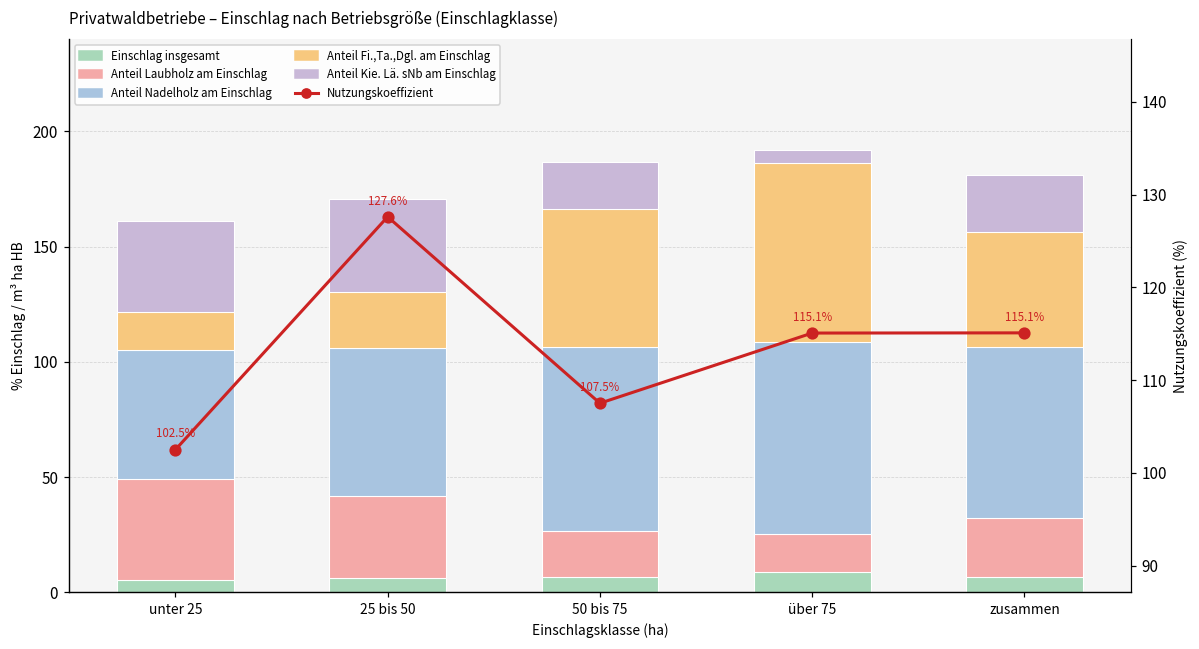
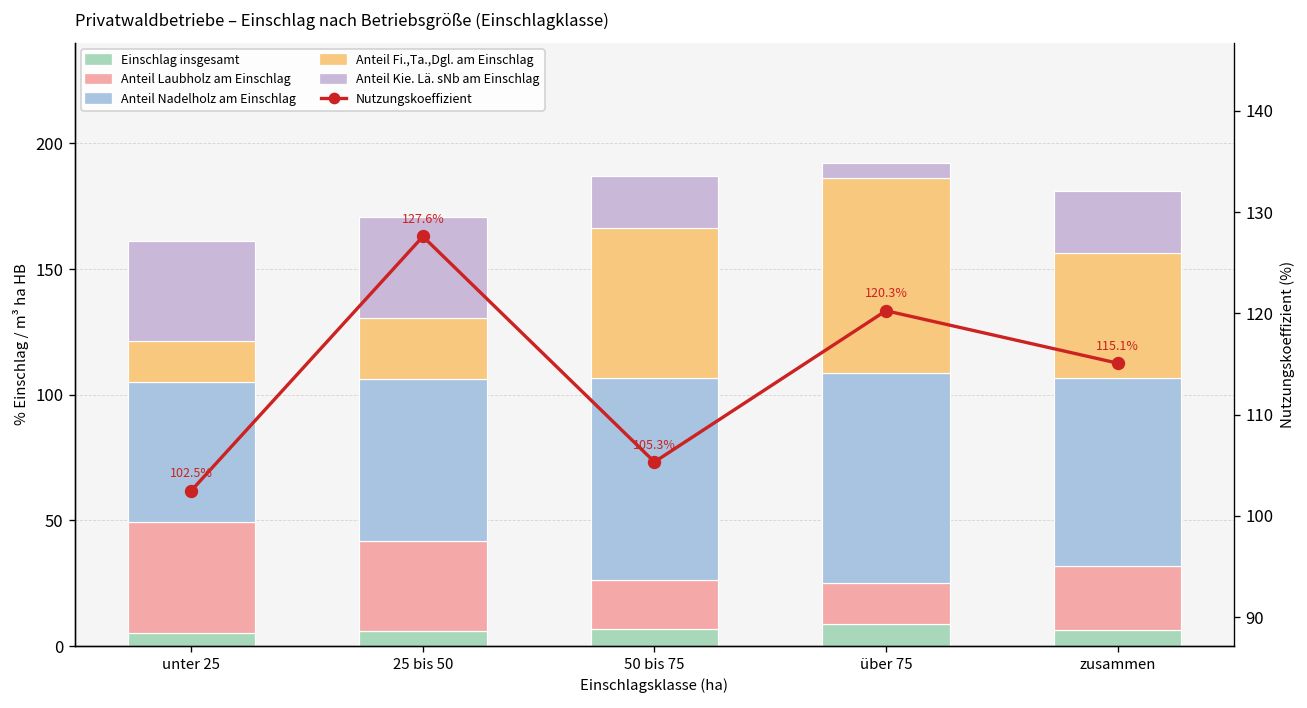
Nutzungskoeffizient, 50 bis 75: 107.5% -> 105.3%
Nutzungskoeffizient, über 75: 115.1% -> 120.3%
